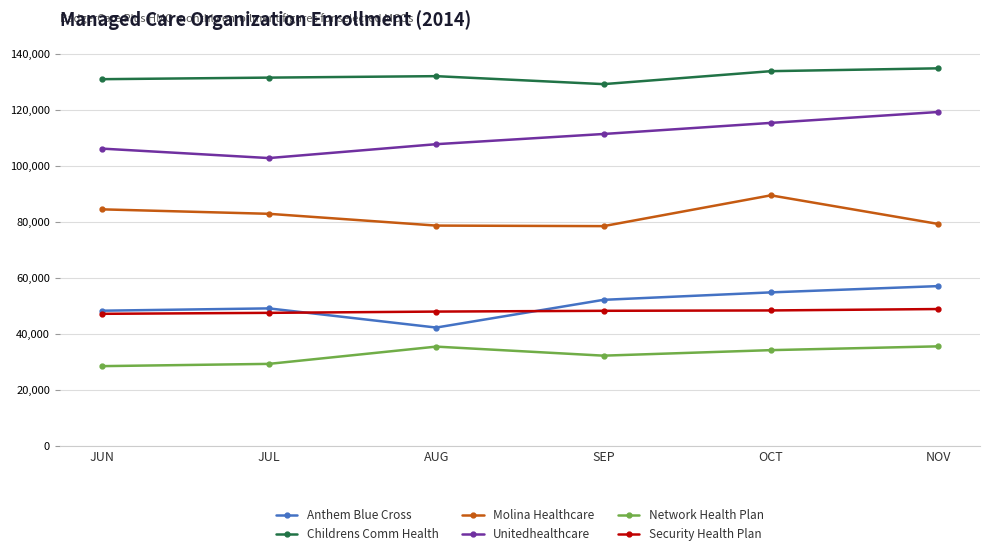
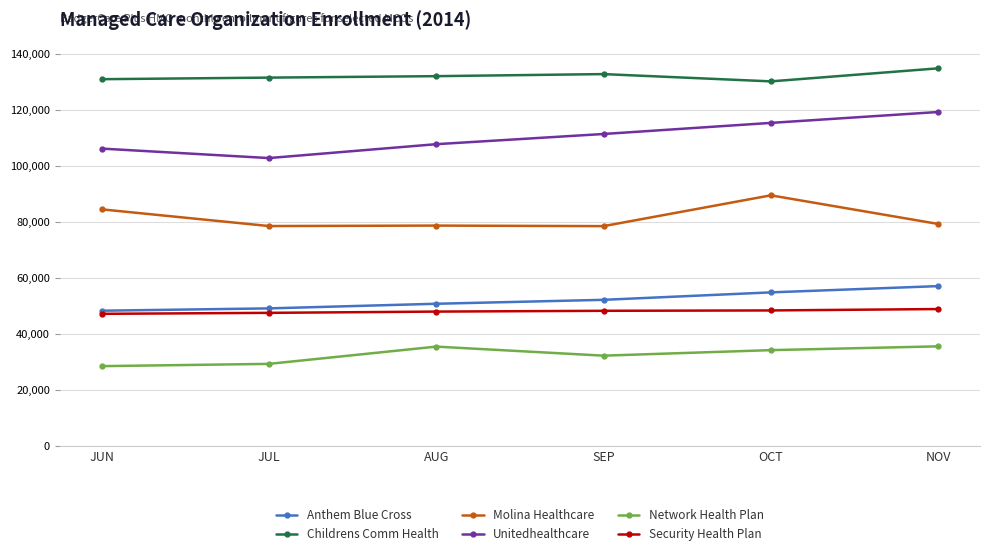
Molina Healthcare, JUL: 83,000 -> 79,000
Anthem Blue Cross, AUG: 42,000 -> 51,000
Childrens Comm Health, SEP: 129,000 -> 133,000
Childrens Comm Health, OCT: 134,000 -> 130,000
